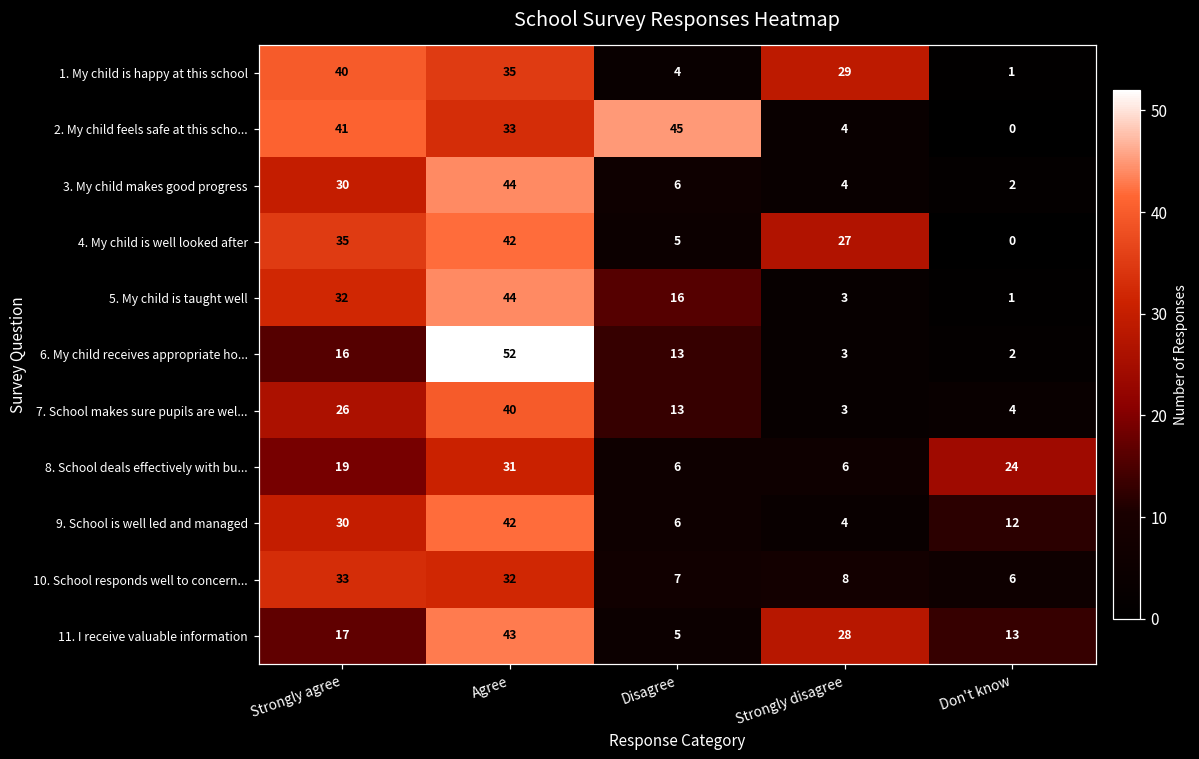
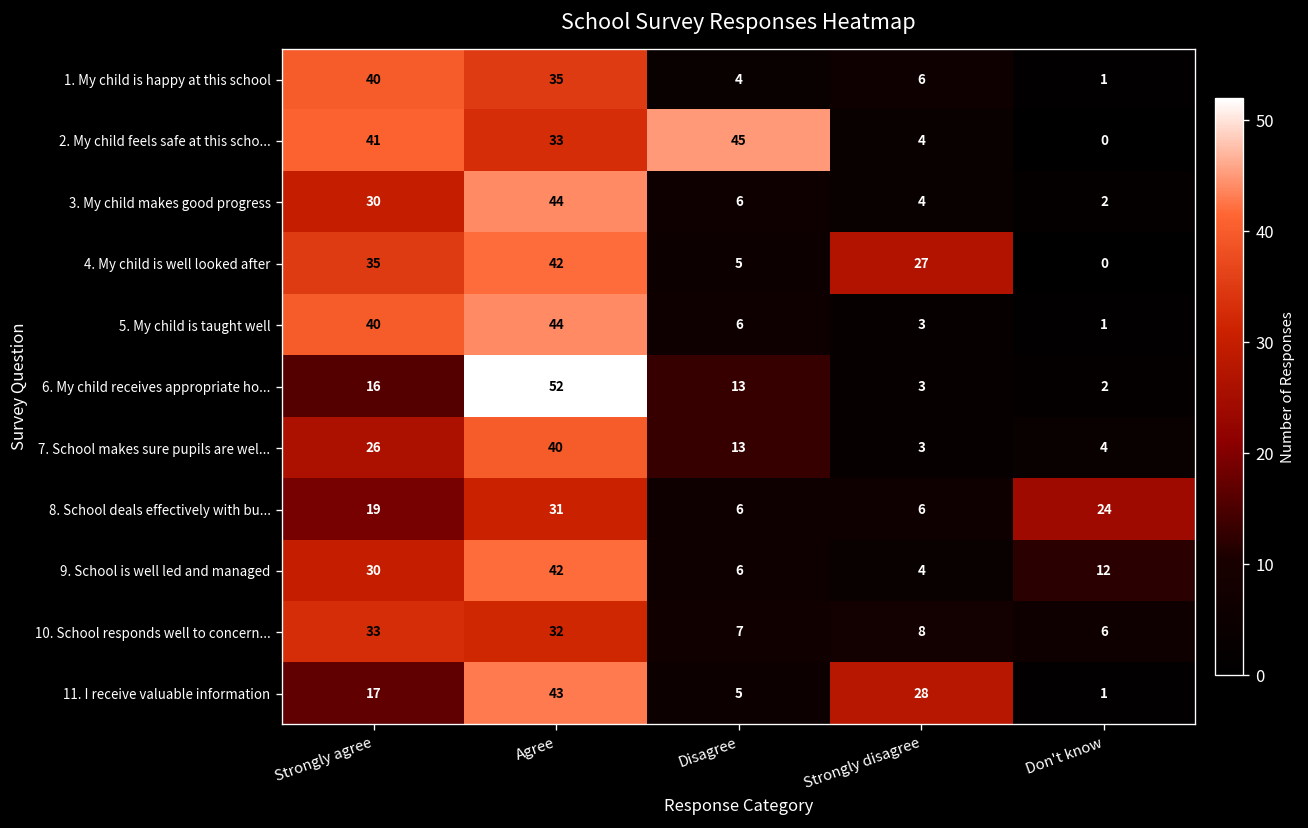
1. My child is happy at this school, Strongly disagree: 29 -> 6
5. My child is taught well, Strongly agree: 32 -> 40
5. My child is taught well, Disagree: 16 -> 6
11. I receive valuable information, Don't know: 13 -> 1
